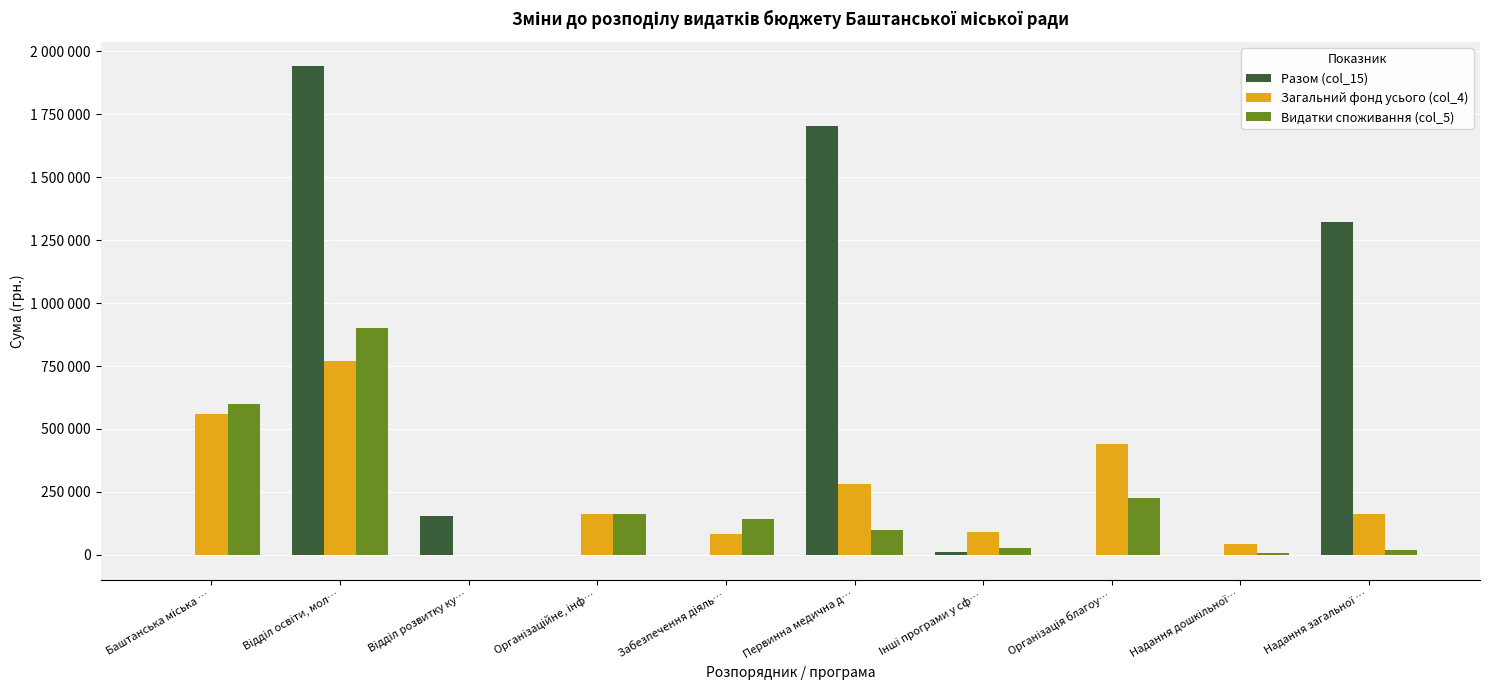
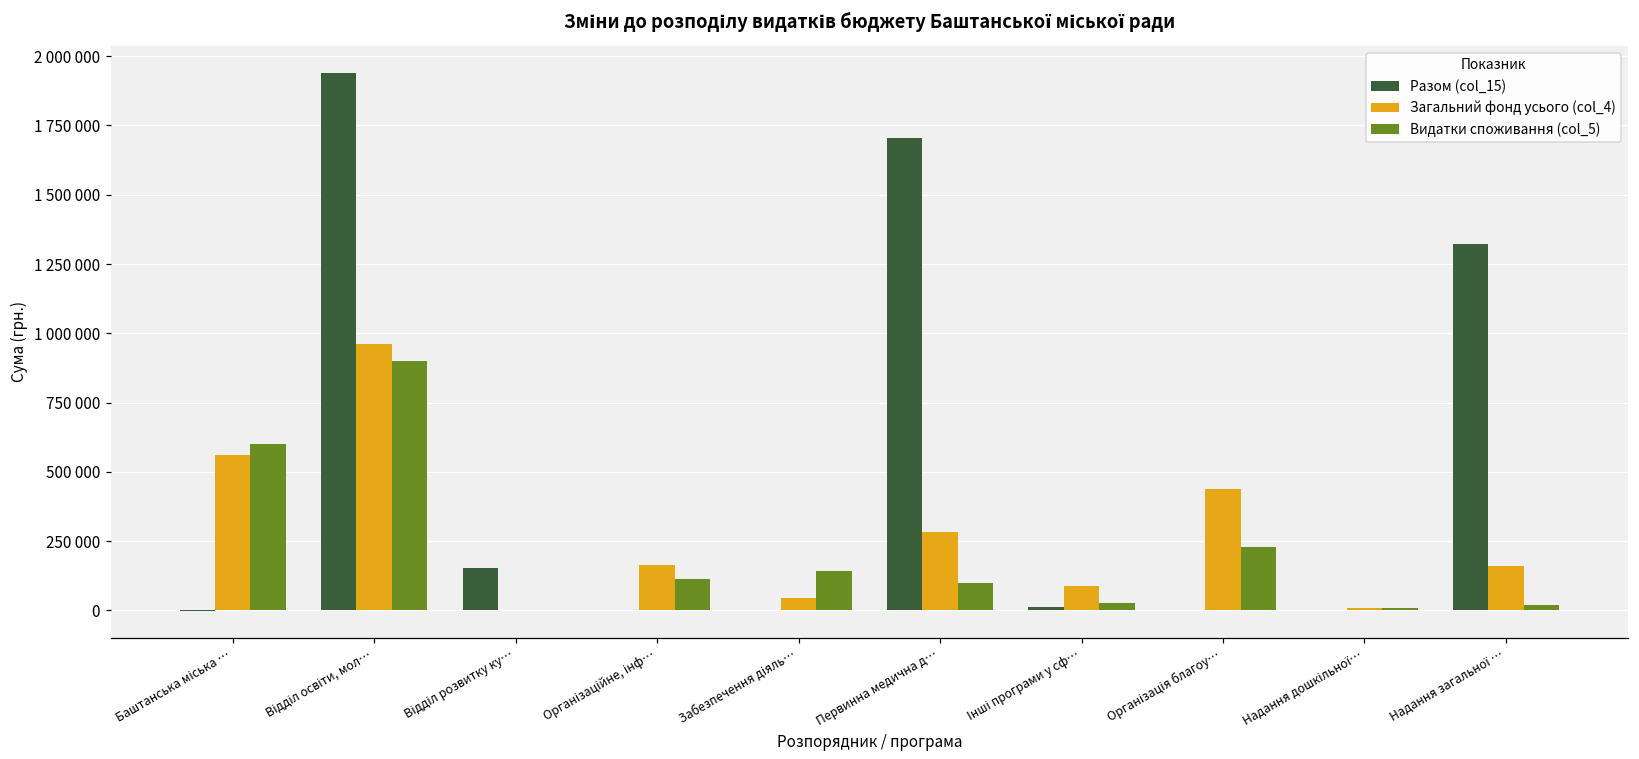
Загальний фонд усього (col_4), Відділ освіти, мол…: 770000 -> 960000
Видатки споживання (col_5), Організаційне, інф…: 160000 -> 120000
Загальний фонд усього (col_4), Забезпечення діяль…: 80000 -> 40000
Загальний фонд усього (col_4), Надання дошкільної…: 40000 -> 10000
